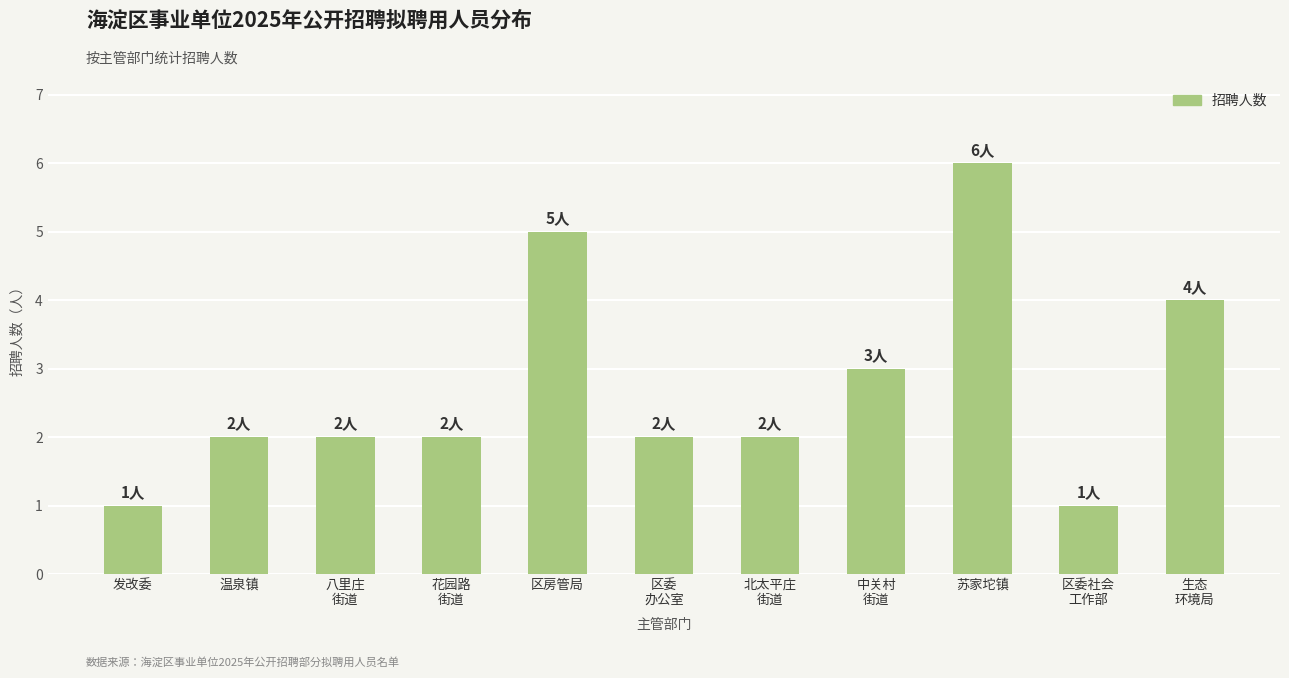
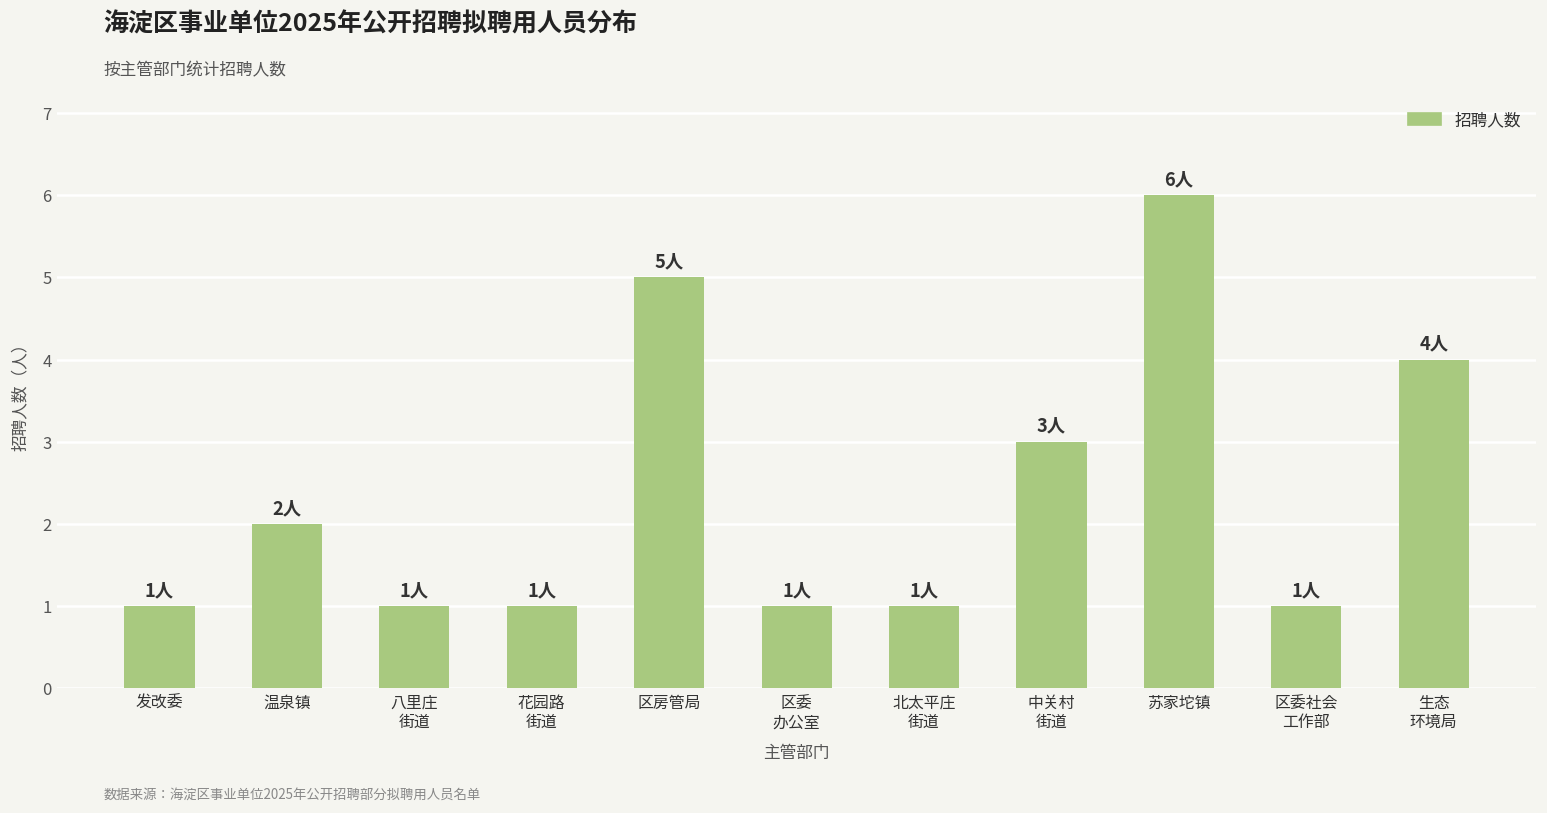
八里庄 街道: 2人 -> 1人
花园路 街道: 2人 -> 1人
区委 办公室: 2人 -> 1人
北太平庄 街道: 2人 -> 1人
